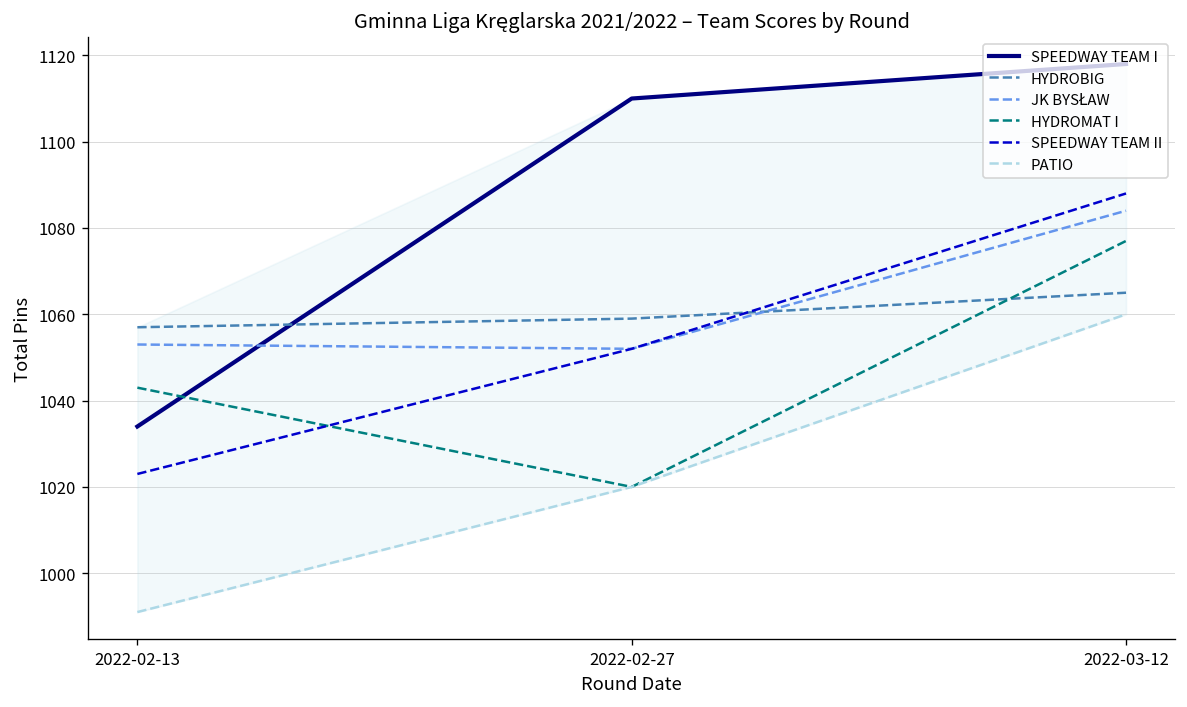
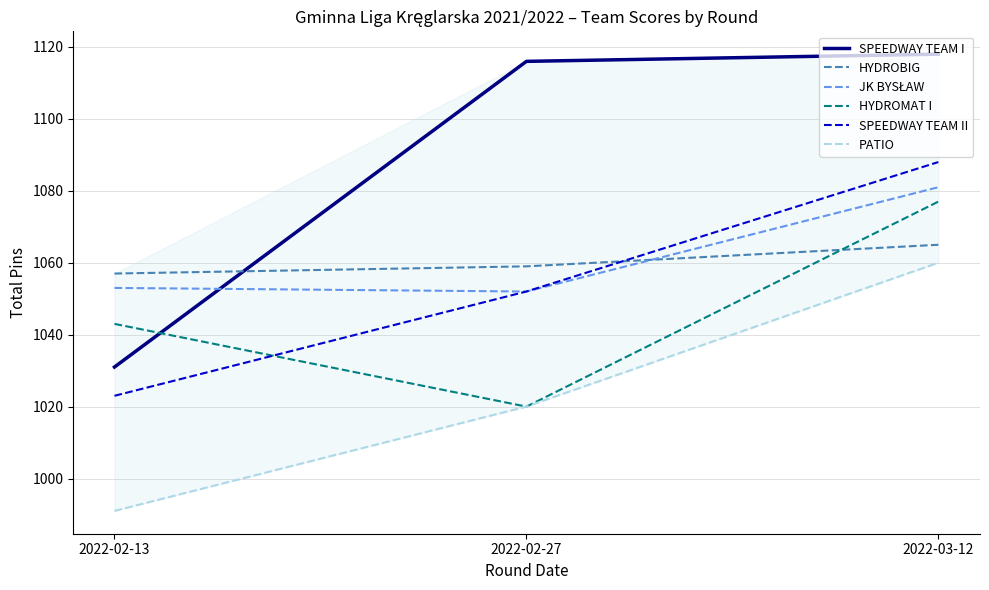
SPEEDWAY TEAM I, 2022-02-13: 1034 -> 1031
SPEEDWAY TEAM I, 2022-02-27: 1110 -> 1116
JK BYSŁAW, 2022-03-12: 1084 -> 1081
